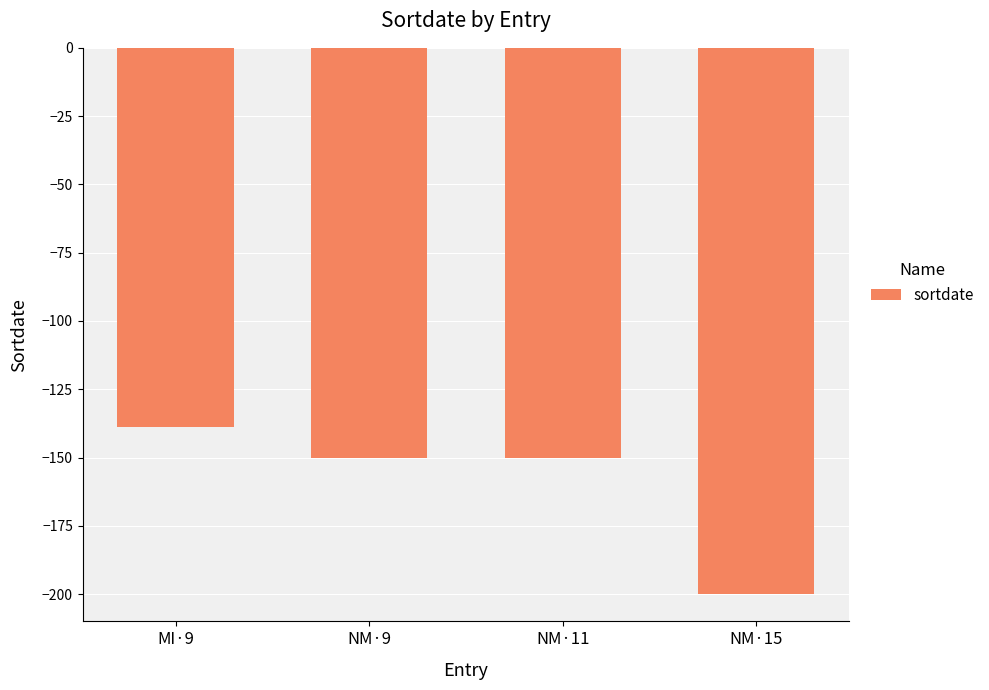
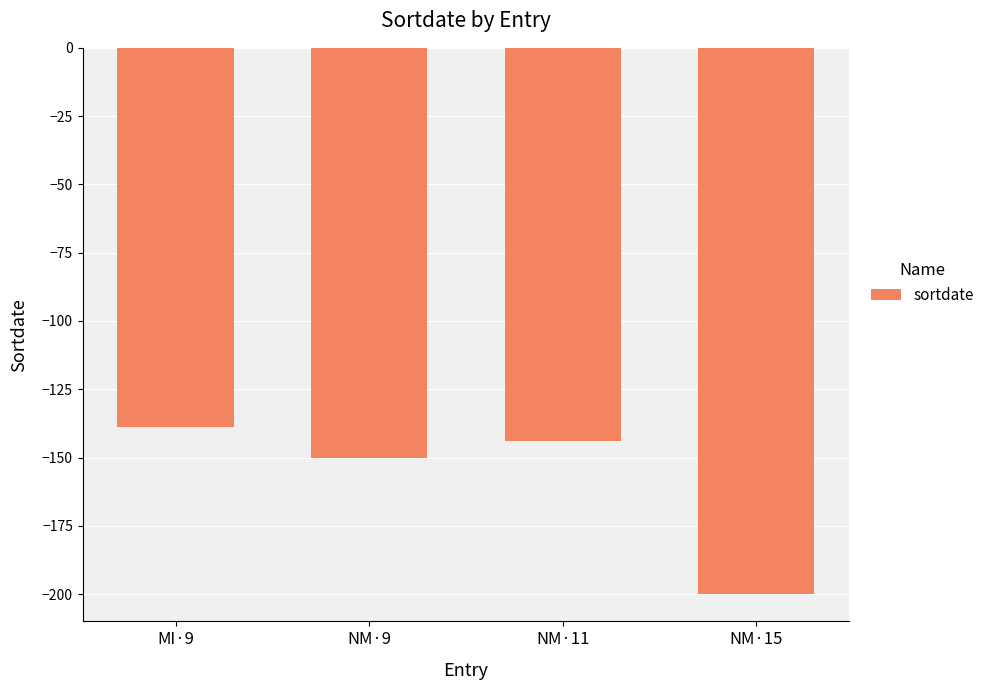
NM·11: -150 -> -144
